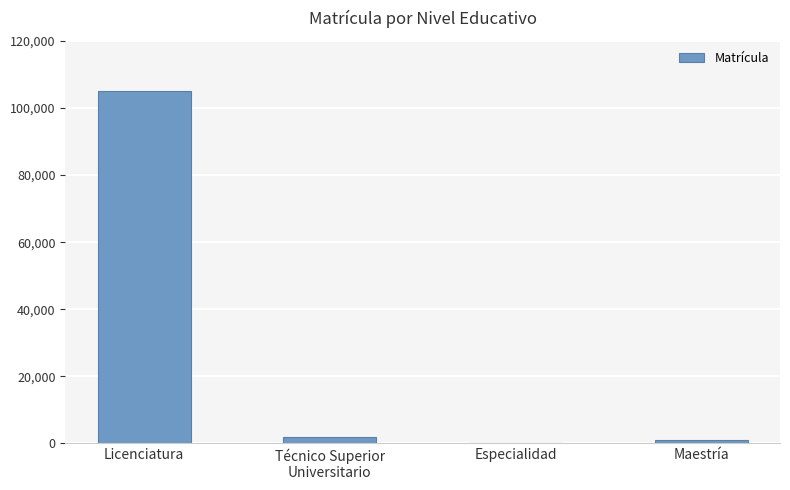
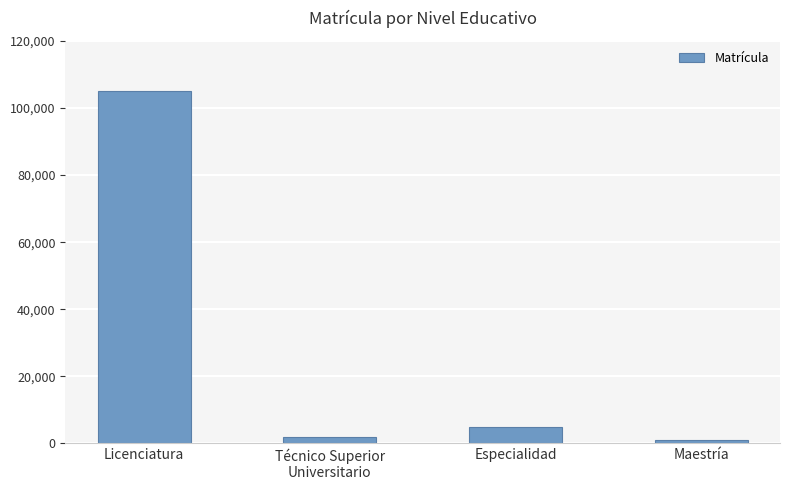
Especialidad: 0 -> 5,000
